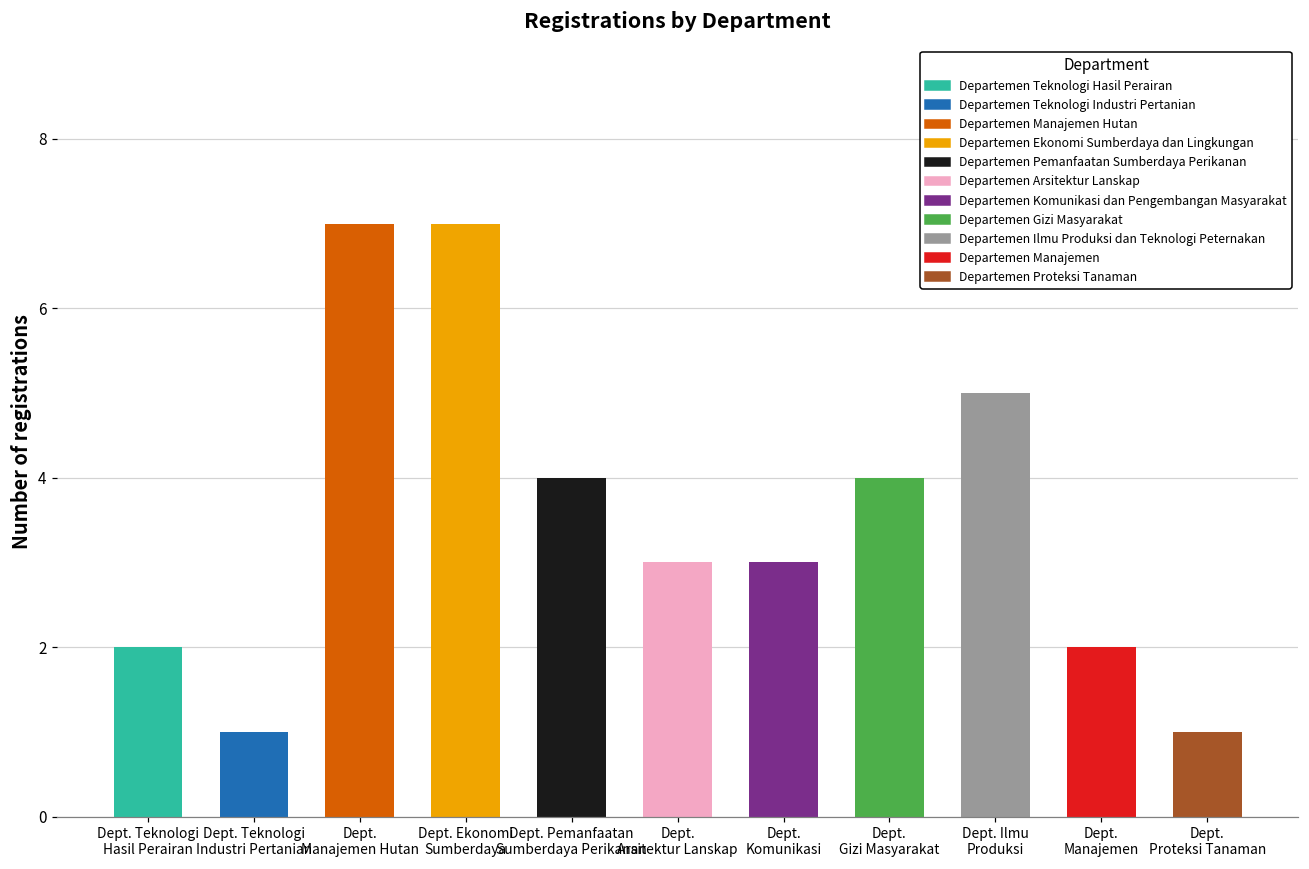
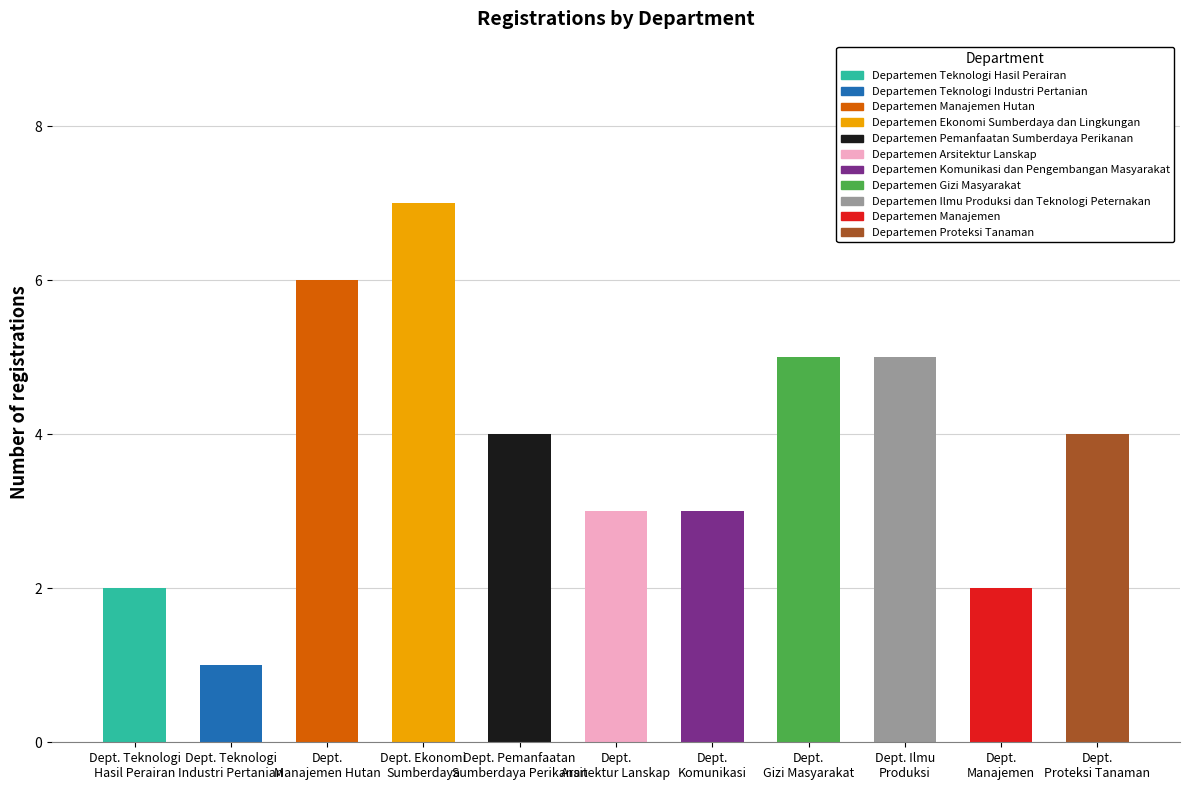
Dept. Manajemen Hutan: 7 -> 6
Dept. Gizi Masyarakat: 4 -> 5
Dept. Proteksi Tanaman: 1 -> 4
